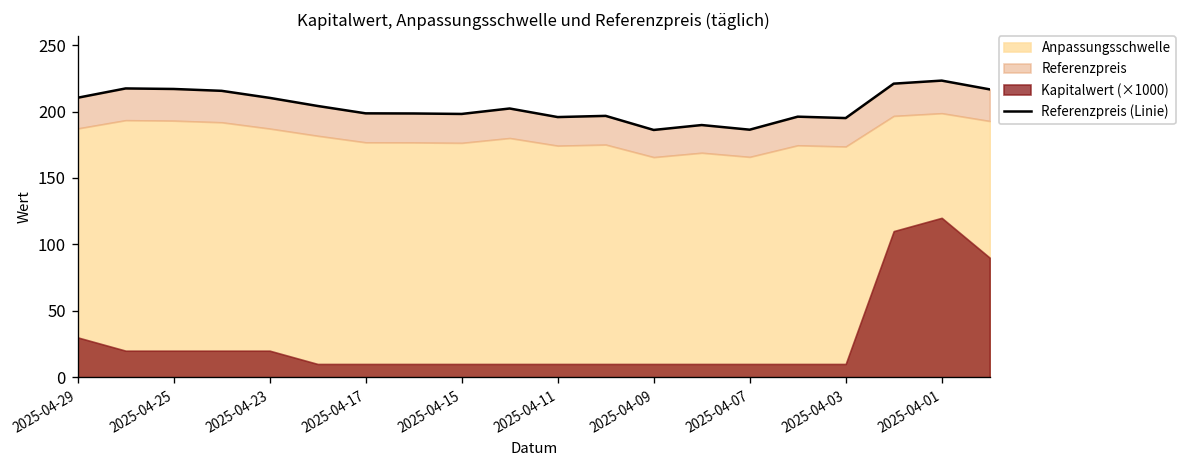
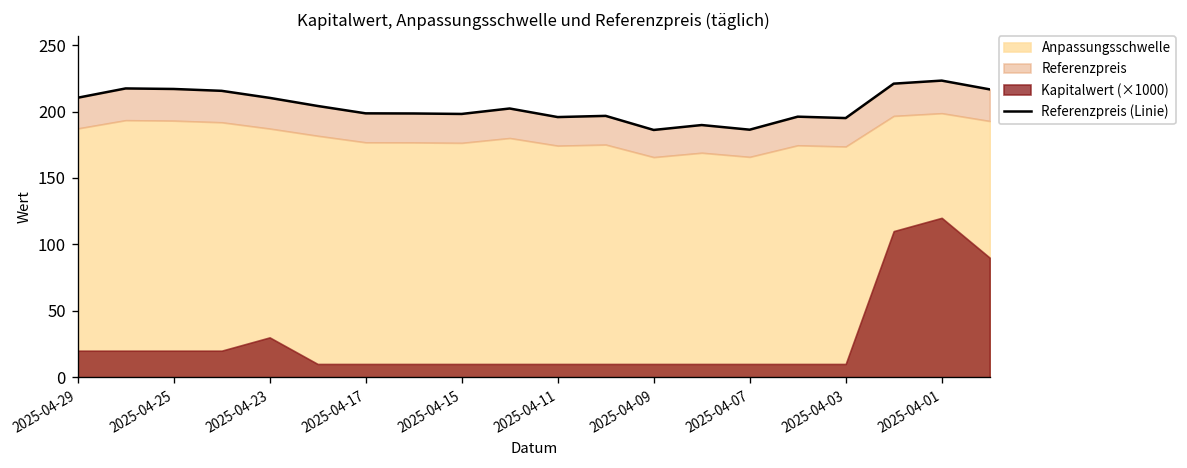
Kapitalwert (×1000), 2025-04-29: 30 -> 20
Kapitalwert (×1000), 2025-04-23: 20 -> 30
